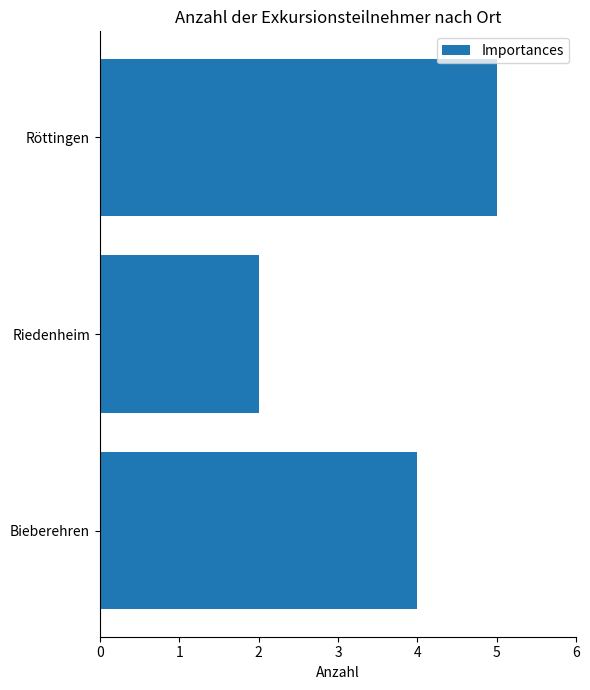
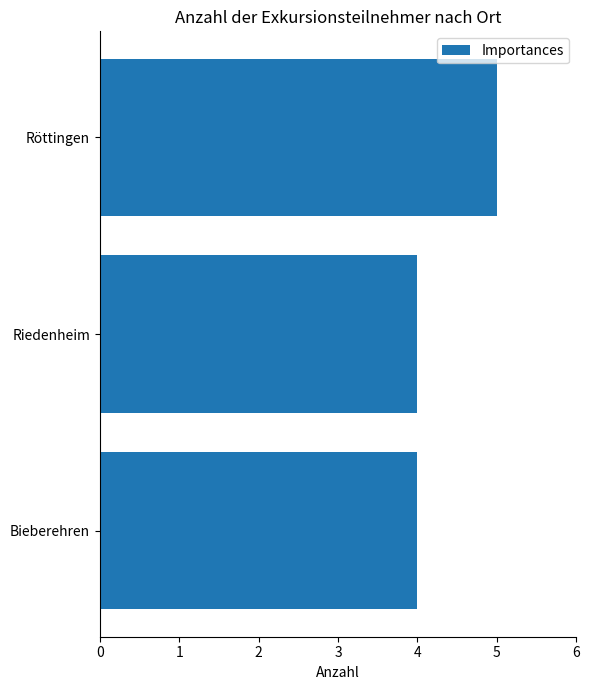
Riedenheim: 2 -> 4
